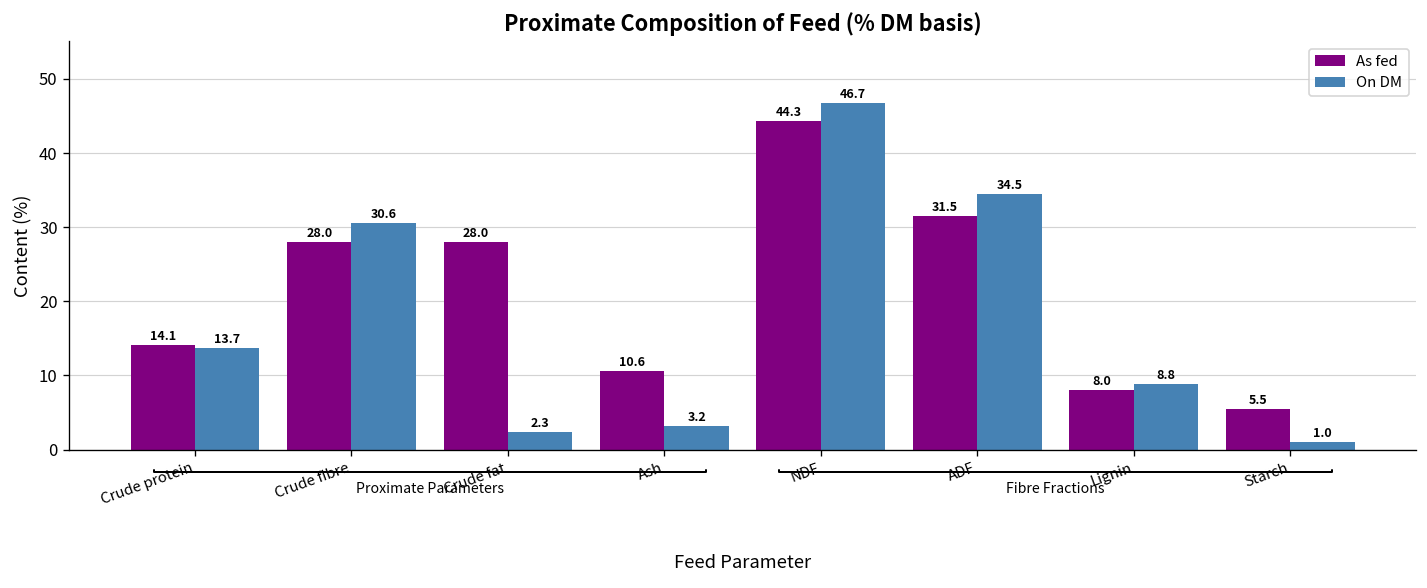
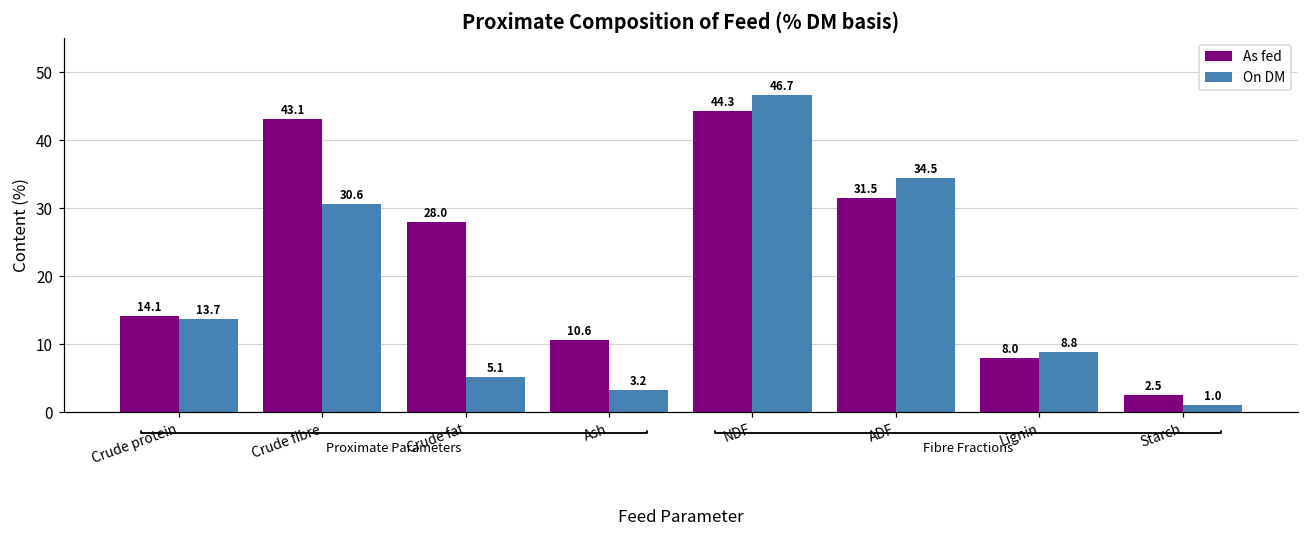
As fed, Crude fibre: 28.0 -> 43.1
On DM, Crude fat: 2.3 -> 5.1
As fed, Starch: 5.5 -> 2.5
